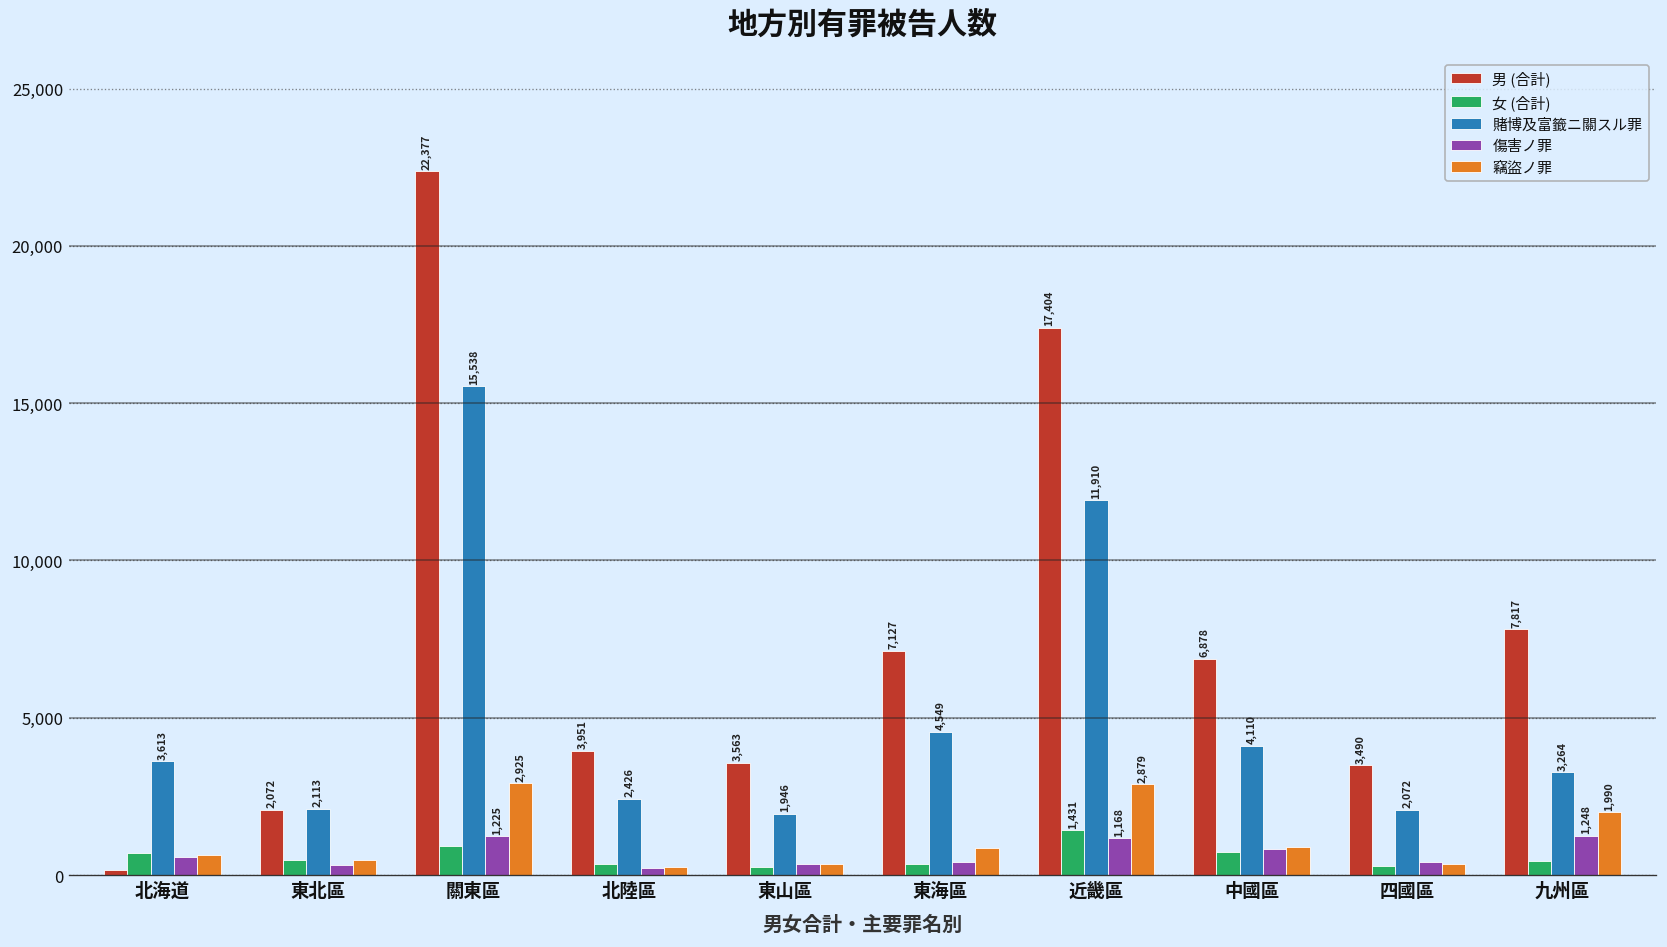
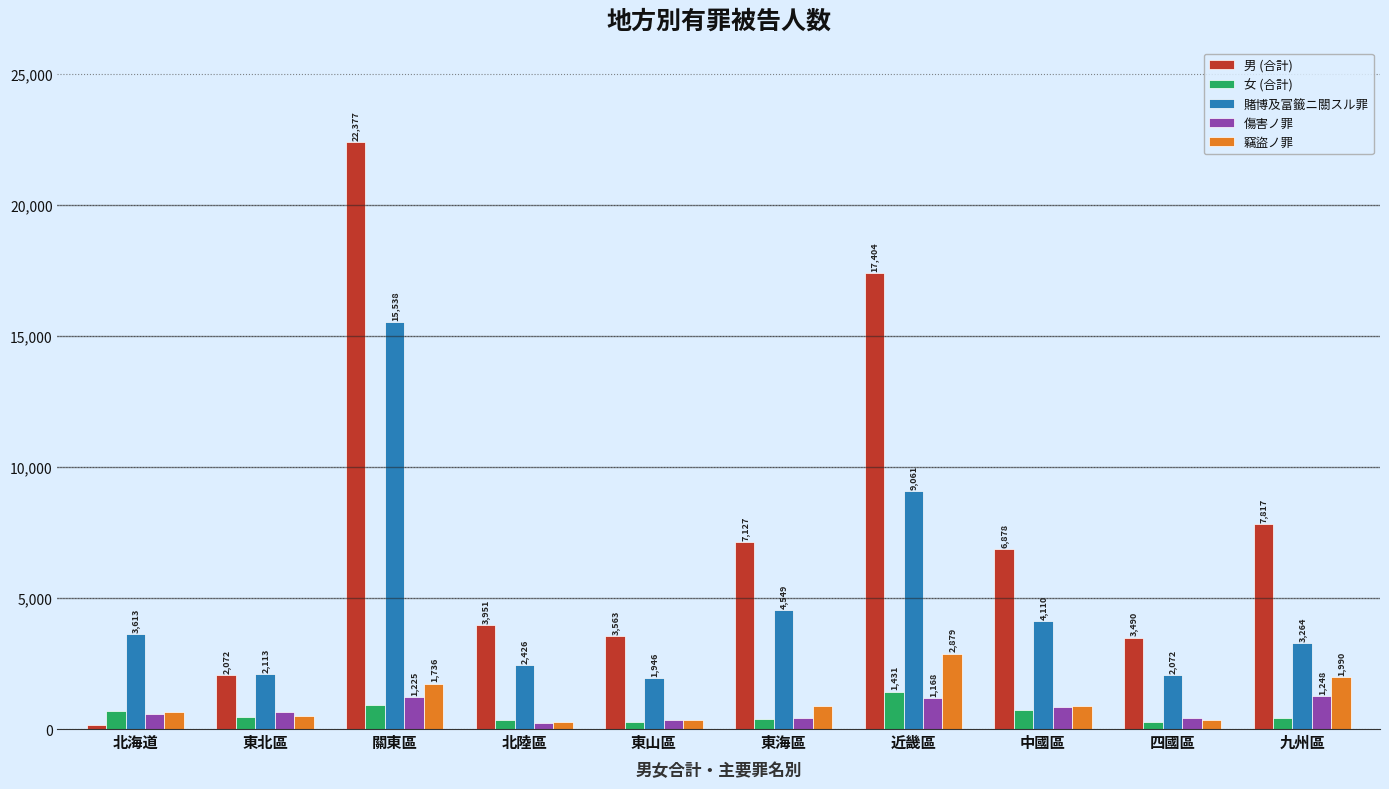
傷害ノ罪, 東北區: 300 -> 700
竊盜ノ罪, 關東區: 2,925 -> 1,736
賭博及富籤ニ關スル罪, 近畿區: 11,910 -> 9,061
